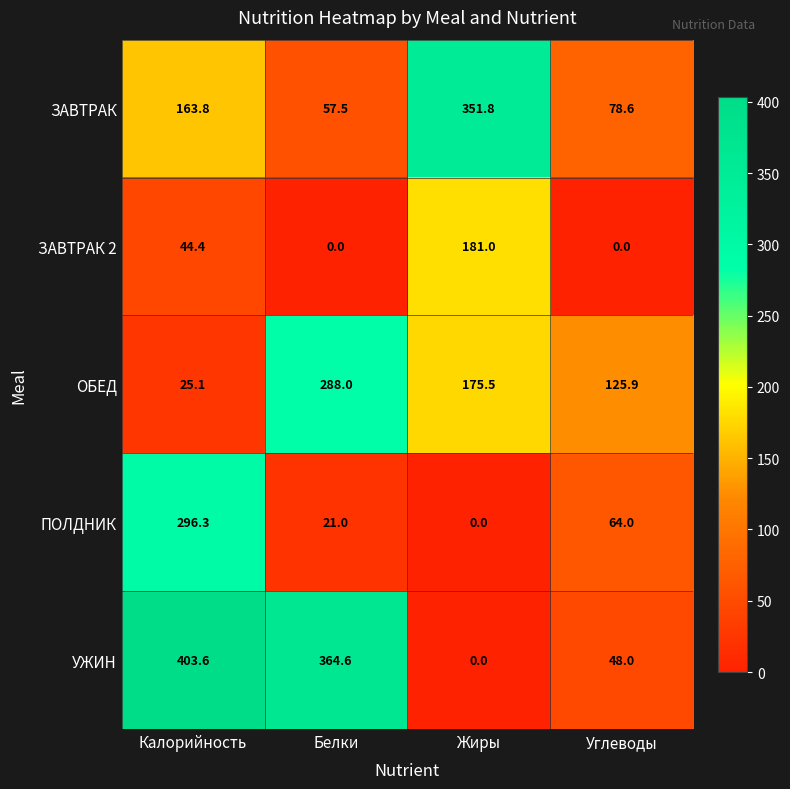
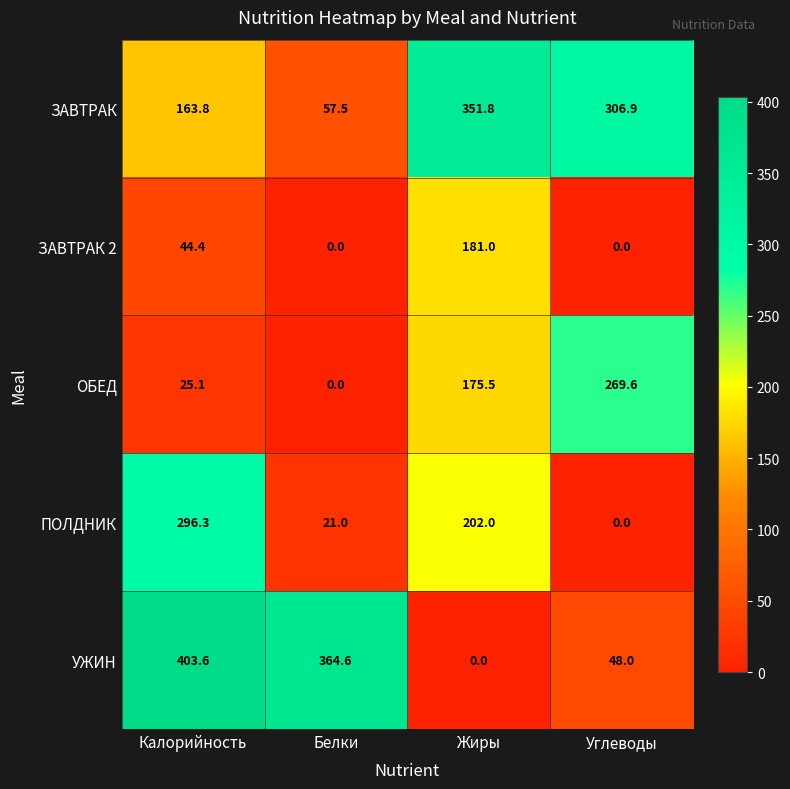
ЗАВТРАК, Углеводы: 78.6 -> 306.9
ОБЕД, Белки: 288.0 -> 0.0
ОБЕД, Углеводы: 125.9 -> 269.6
ПОЛДНИК, Жиры: 0.0 -> 202.0
ПОЛДНИК, Углеводы: 64.0 -> 0.0
